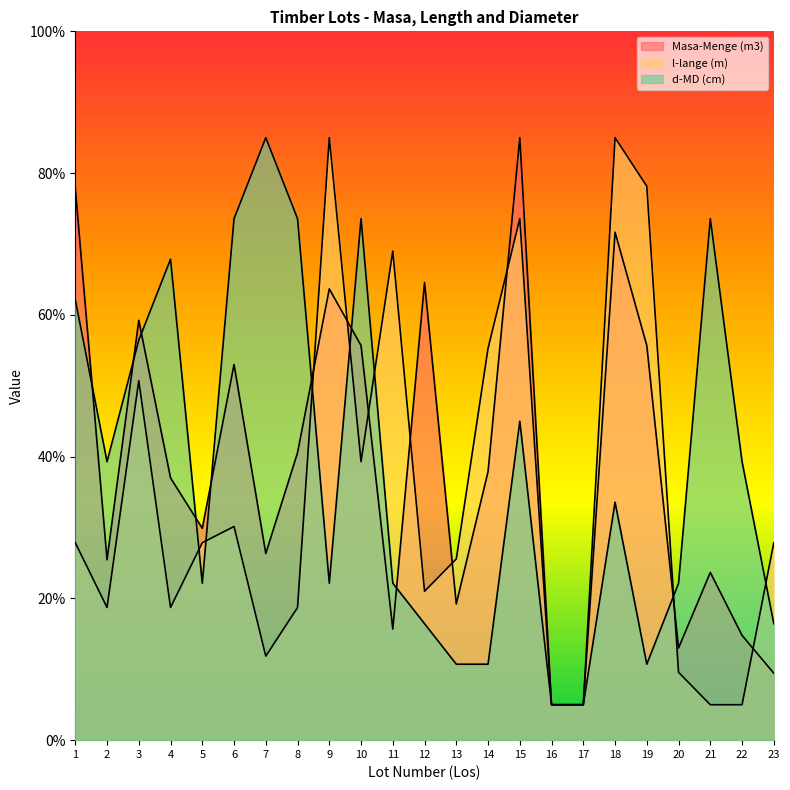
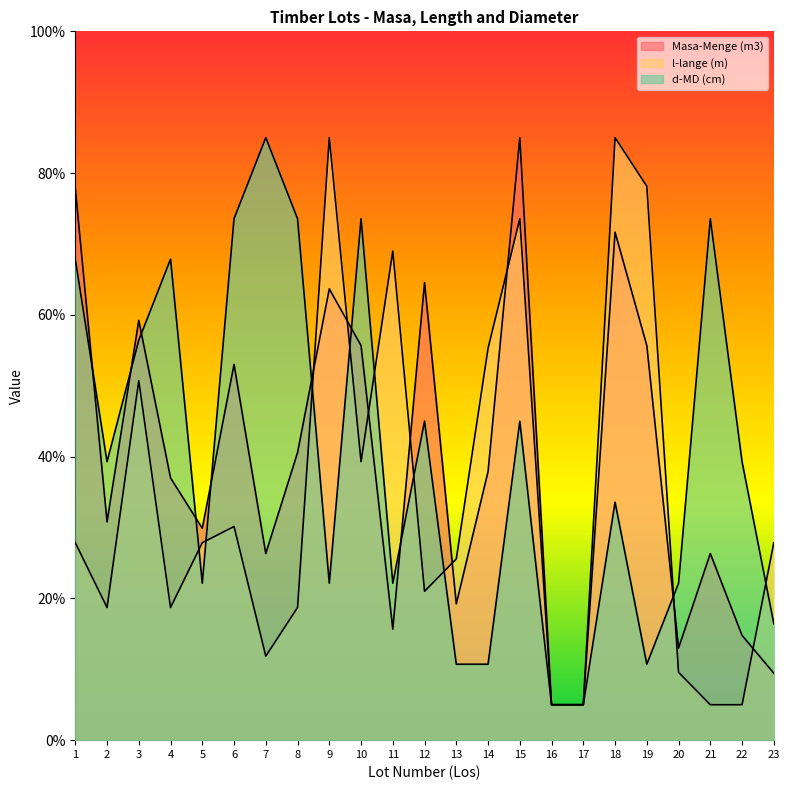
d-MD (cm), 1: 62% -> 68%
Masa-Menge (m3), 2: 25% -> 31%
d-MD (cm), 12: 16% -> 45%
Masa-Menge (m3), 21: 24% -> 26%
